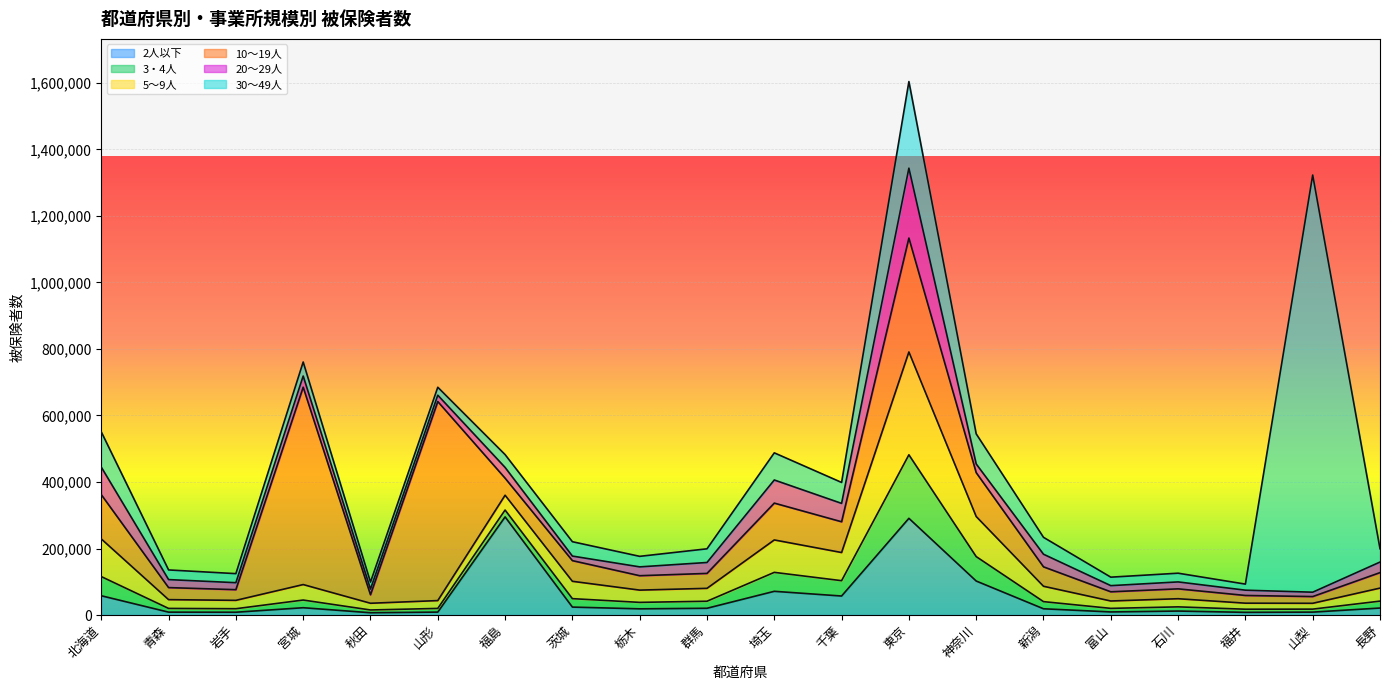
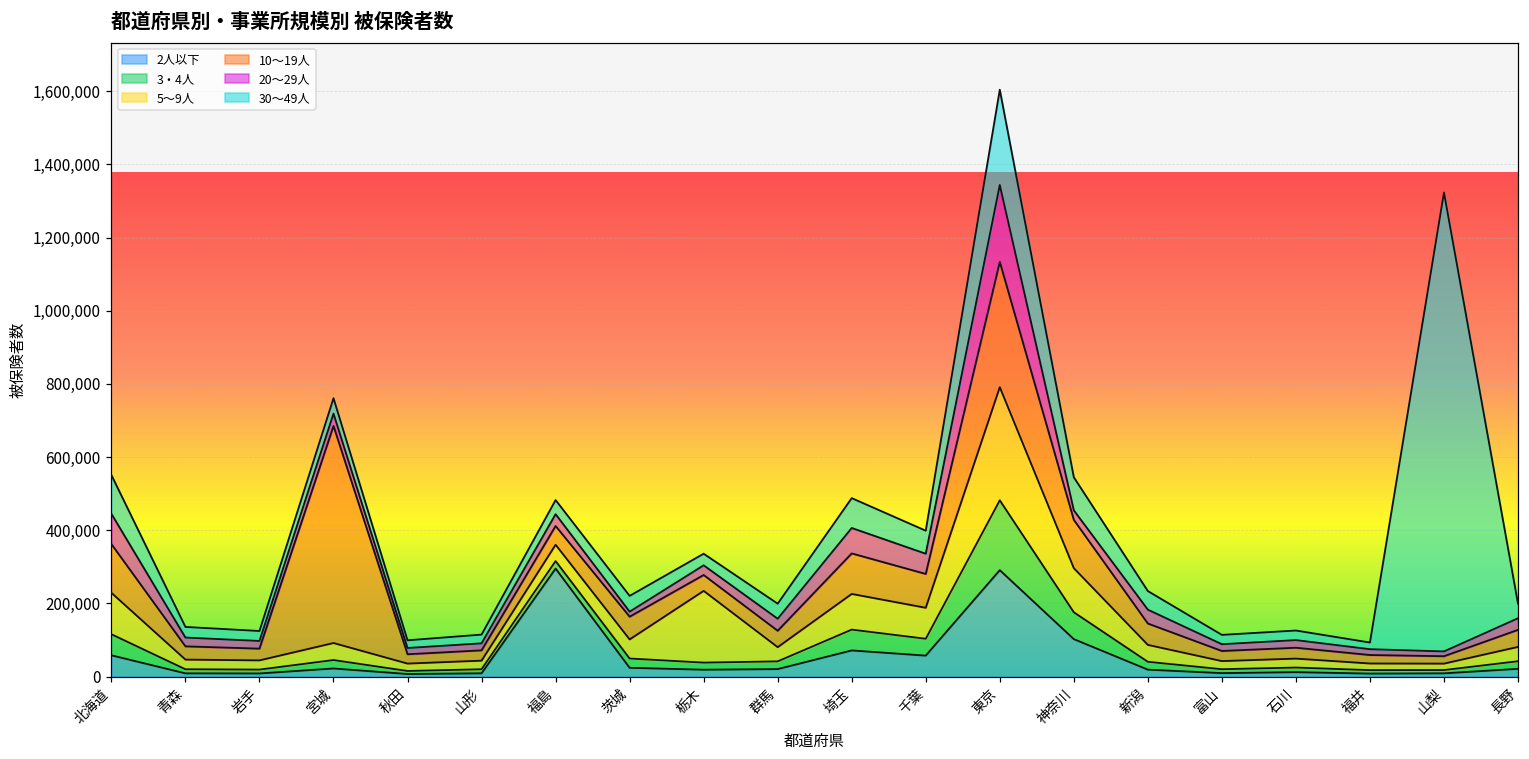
10～19人, 山形: 600,000 -> 30,000
5～9人, 栃木: 40,000 -> 200,000
